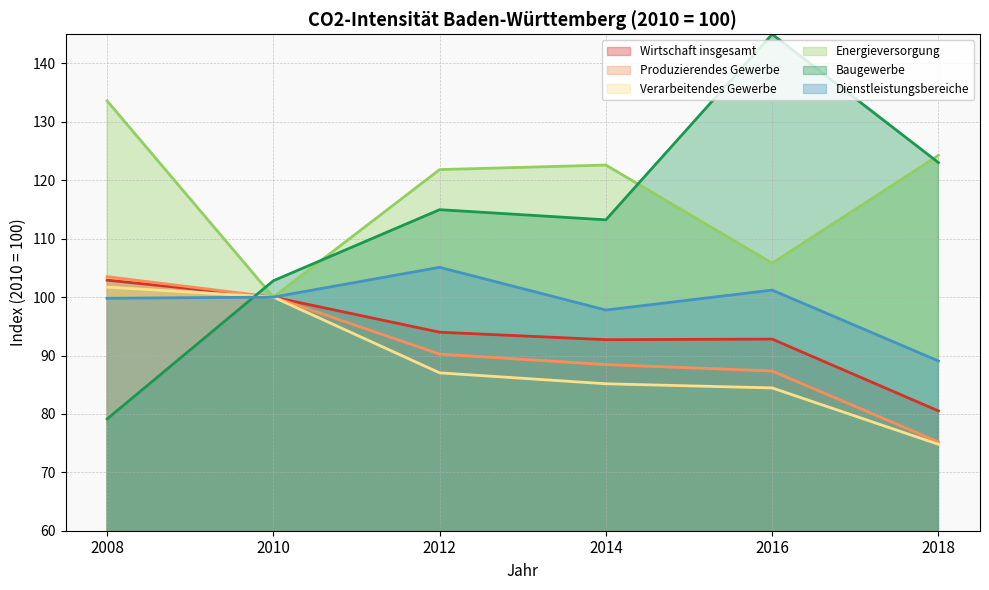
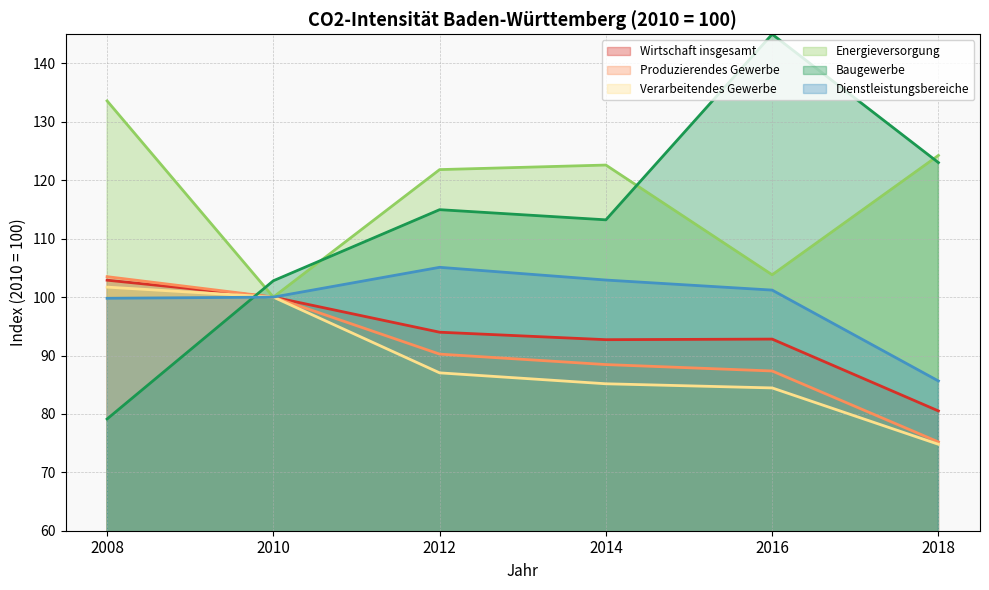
Dienstleistungsbereiche, 2014: 98 -> 103
Energieversorgung, 2016: 106 -> 104
Dienstleistungsbereiche, 2018: 89 -> 86
